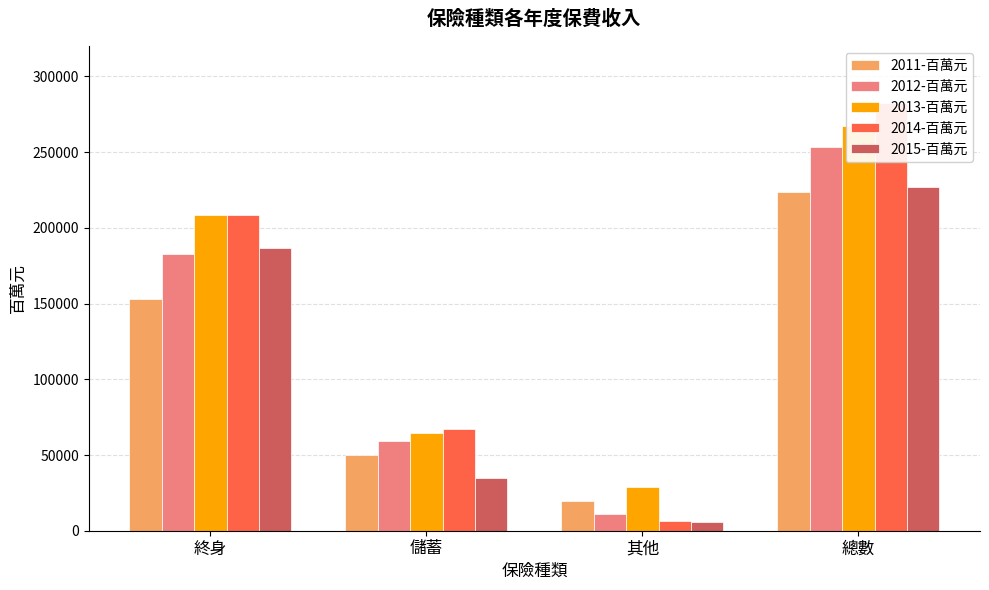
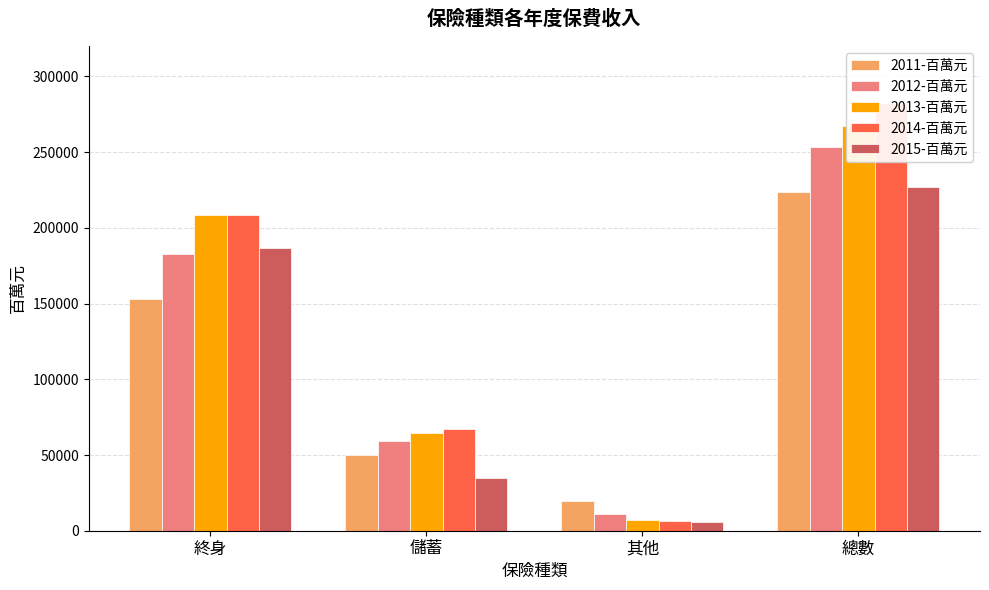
2013-百萬元, 其他: 29000 -> 7000
